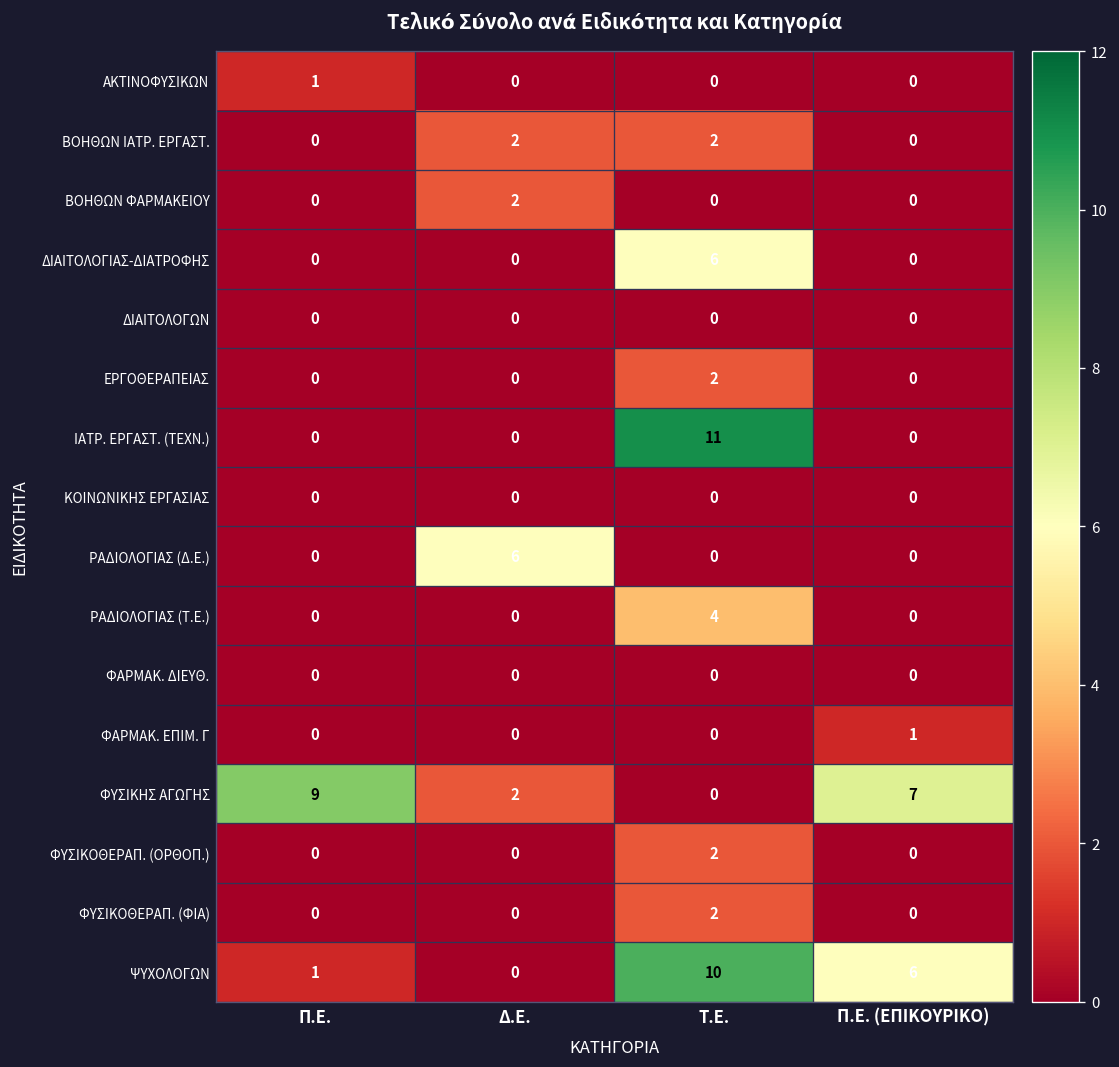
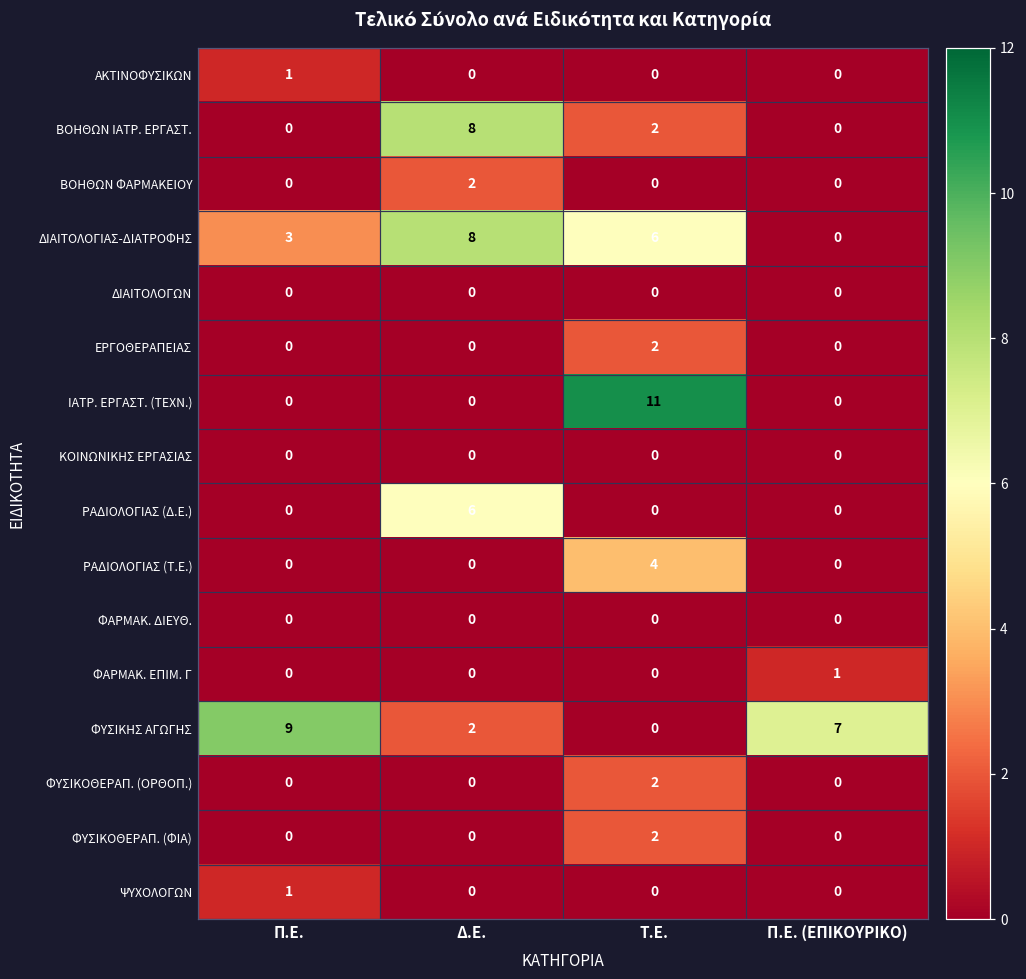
ΒΟΗΘΩΝ ΙΑΤΡ. ΕΡΓΑΣΤ., Δ.Ε.: 2 -> 8
ΔΙΑΙΤΟΛΟΓΙΑΣ-ΔΙΑΤΡΟΦΗΣ, Π.Ε.: 0 -> 3
ΔΙΑΙΤΟΛΟΓΙΑΣ-ΔΙΑΤΡΟΦΗΣ, Δ.Ε.: 0 -> 8
ΨΥΧΟΛΟΓΩΝ, Τ.Ε.: 10 -> 0
ΨΥΧΟΛΟΓΩΝ, Π.Ε. (ΕΠΙΚΟΥΡΙΚΟ): 6 -> 0
